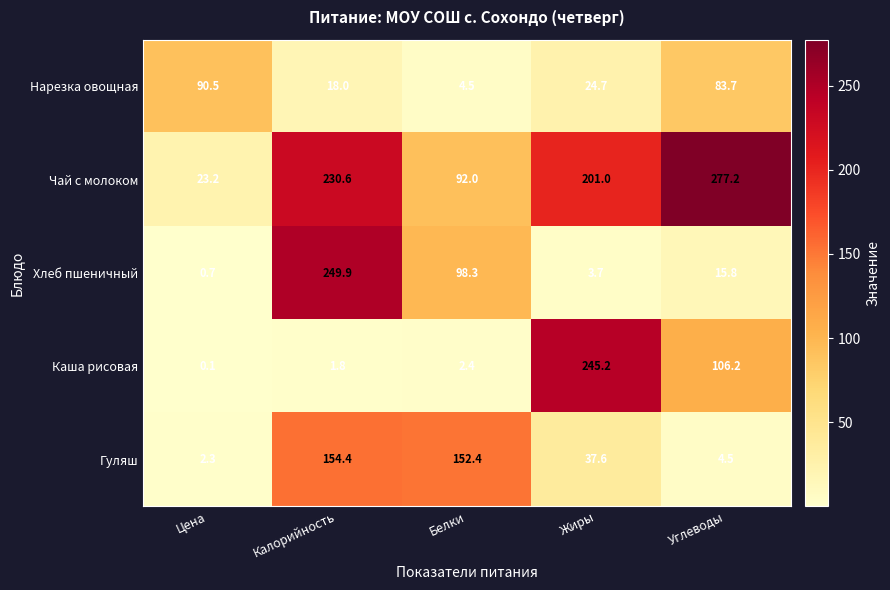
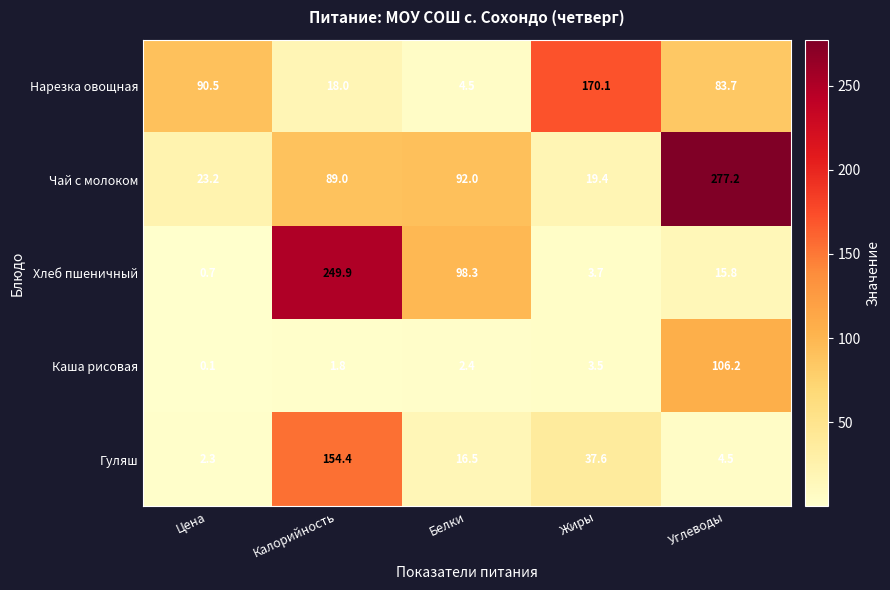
Нарезка овощная, Жиры: 24.7 -> 170.1
Чай с молоком, Калорийность: 230.6 -> 89.0
Чай с молоком, Жиры: 201.0 -> 19.4
Каша рисовая, Жиры: 245.2 -> 3.5
Гуляш, Белки: 152.4 -> 16.5
